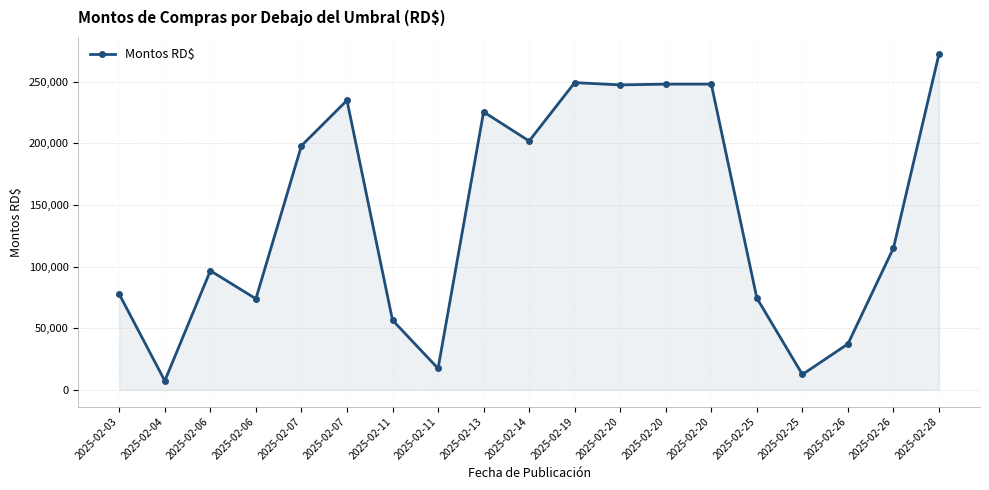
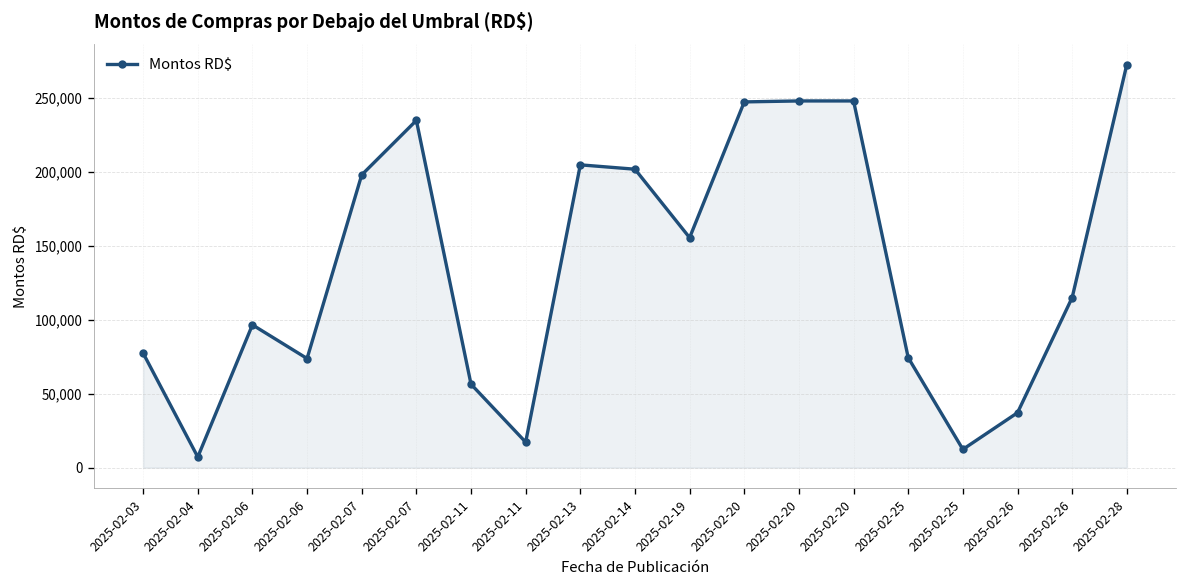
2025-02-13: 225,000 -> 205,000
2025-02-19: 249,000 -> 156,000
